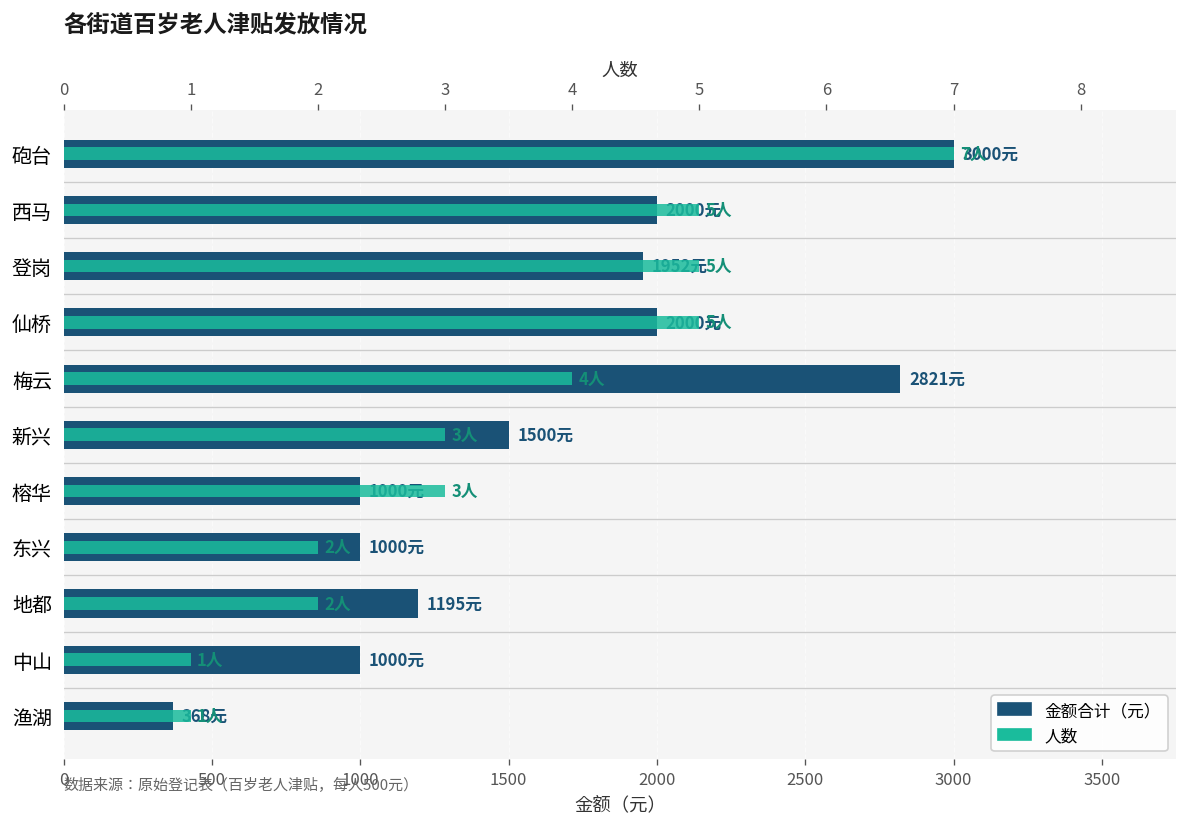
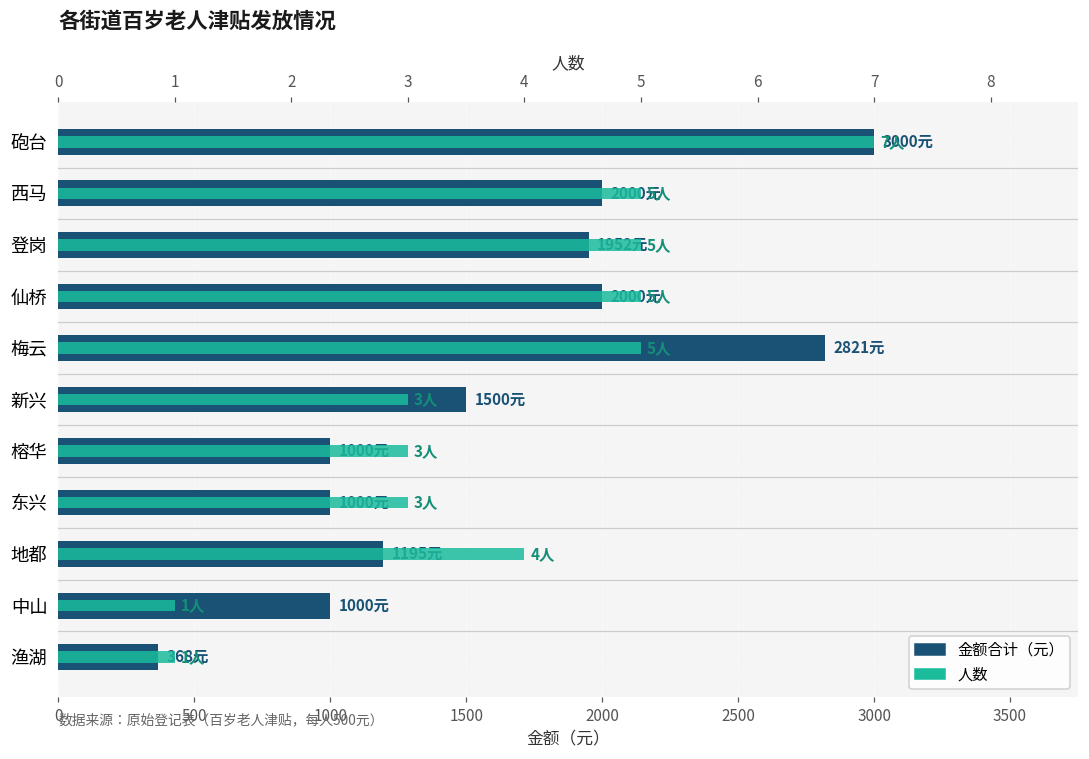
人数, 梅云: 4人 -> 5人
人数, 东兴: 2人 -> 3人
人数, 地都: 2人 -> 4人
